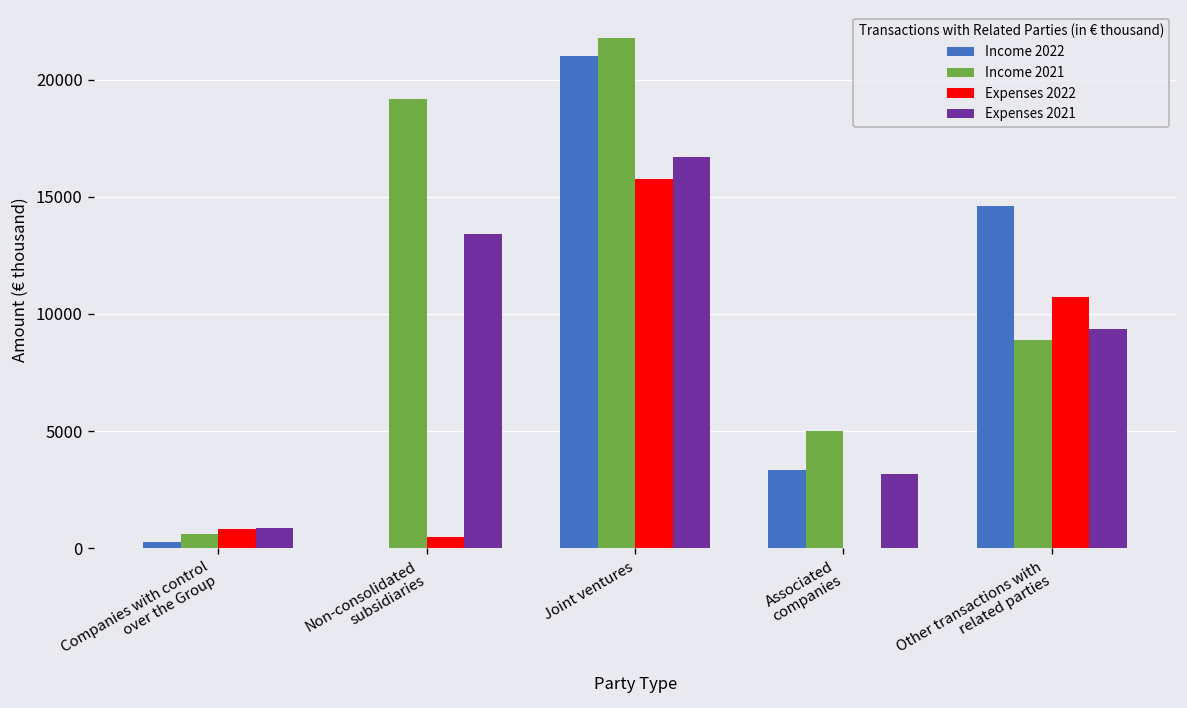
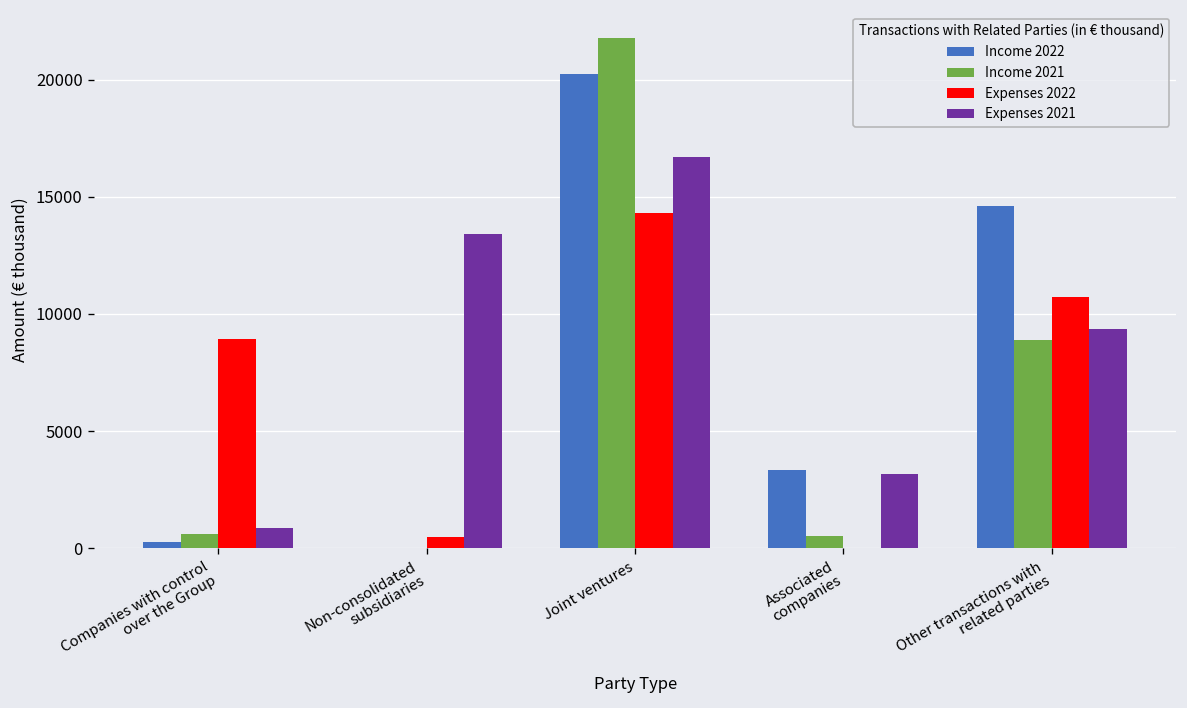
Expenses 2022, Companies with control over the Group: 800 -> 8900
Income 2021, Non-consolidated subsidiaries: 19200 -> 0
Income 2022, Joint ventures: 21000 -> 20200
Expenses 2022, Joint ventures: 15800 -> 14300
Income 2021, Associated companies: 5000 -> 500
